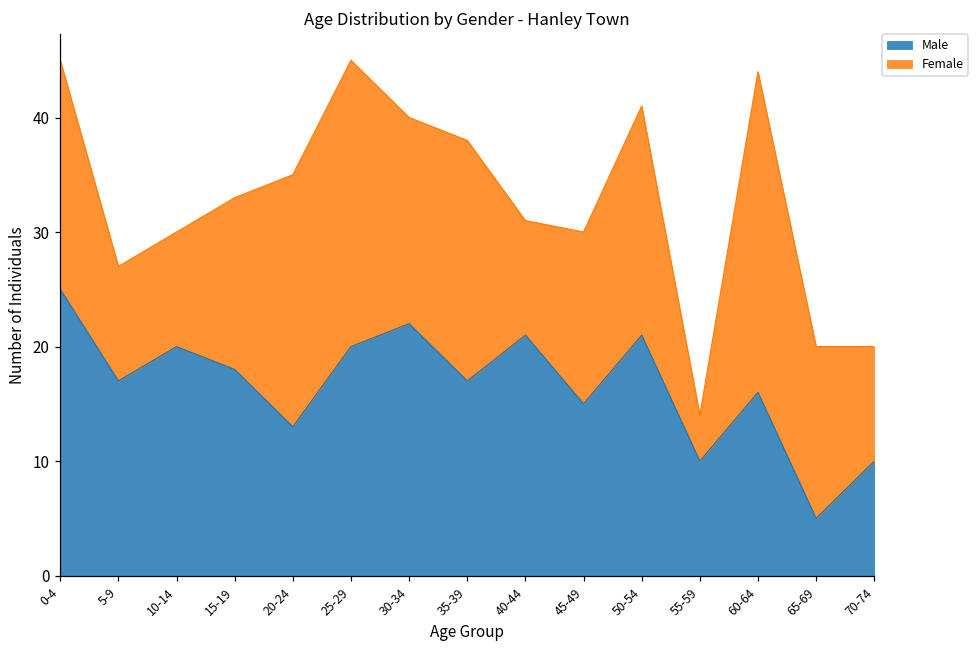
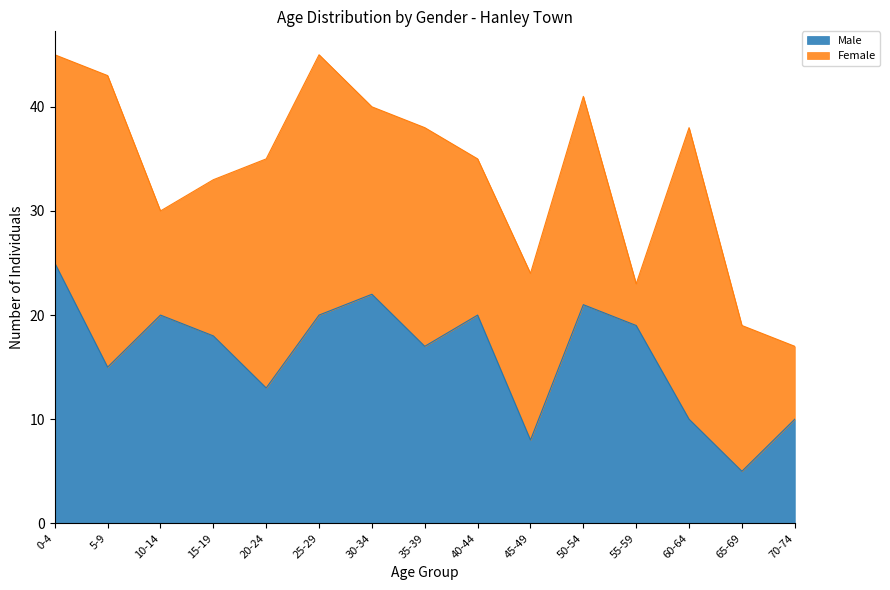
Male, 5-9: 17 -> 15
Female, 5-9: 10 -> 28
Male, 40-44: 21 -> 20
Female, 40-44: 10 -> 15
Male, 45-49: 15 -> 8
Female, 45-49: 15 -> 16
Male, 55-59: 10 -> 19
Male, 60-64: 16 -> 10
Female, 65-69: 15 -> 14
Female, 70-74: 10 -> 7
